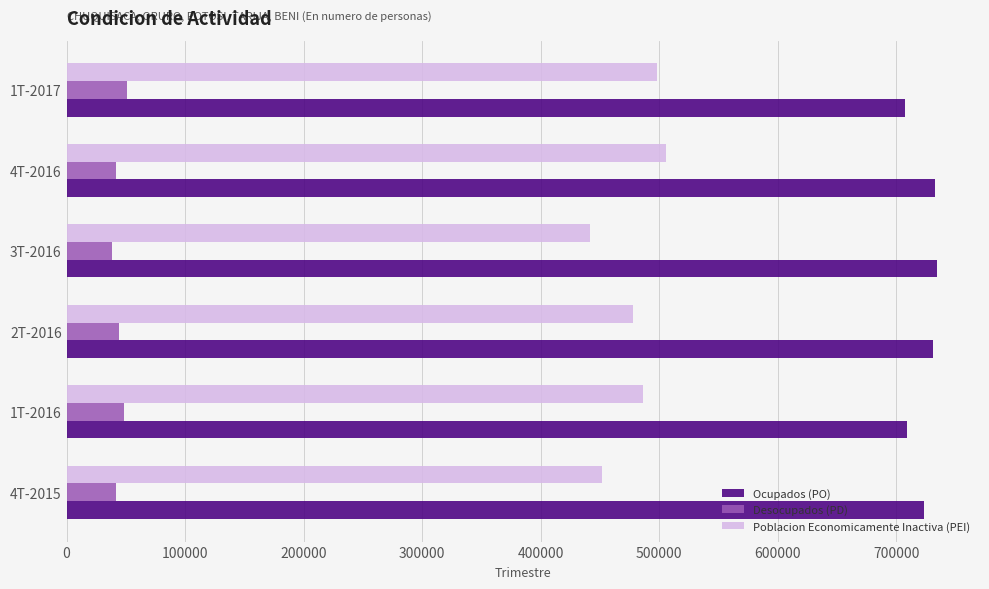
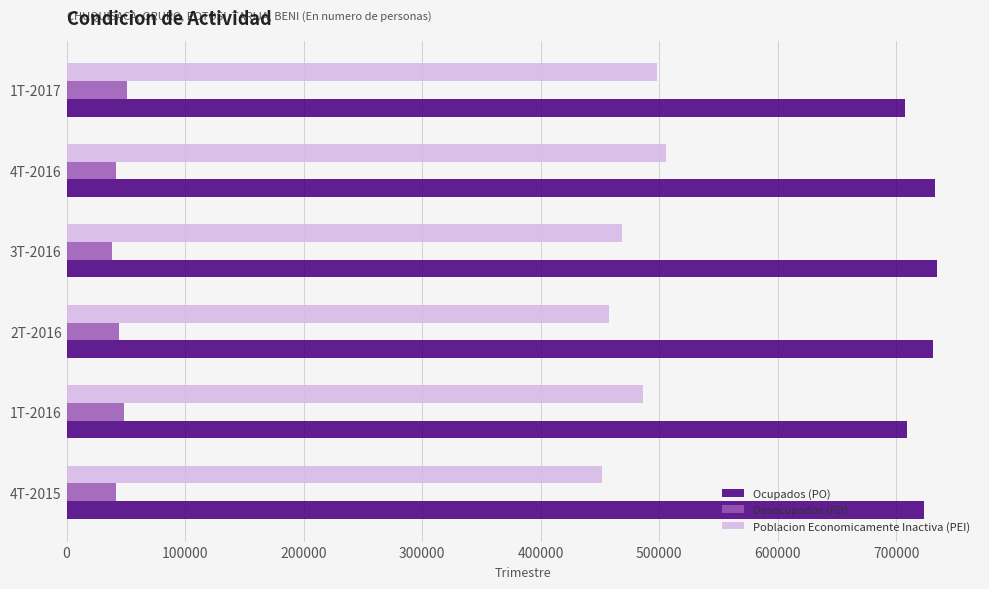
Poblacion Economicamente Inactiva (PEI), 3T-2016: 442000 -> 468000
Poblacion Economicamente Inactiva (PEI), 2T-2016: 478000 -> 457000
